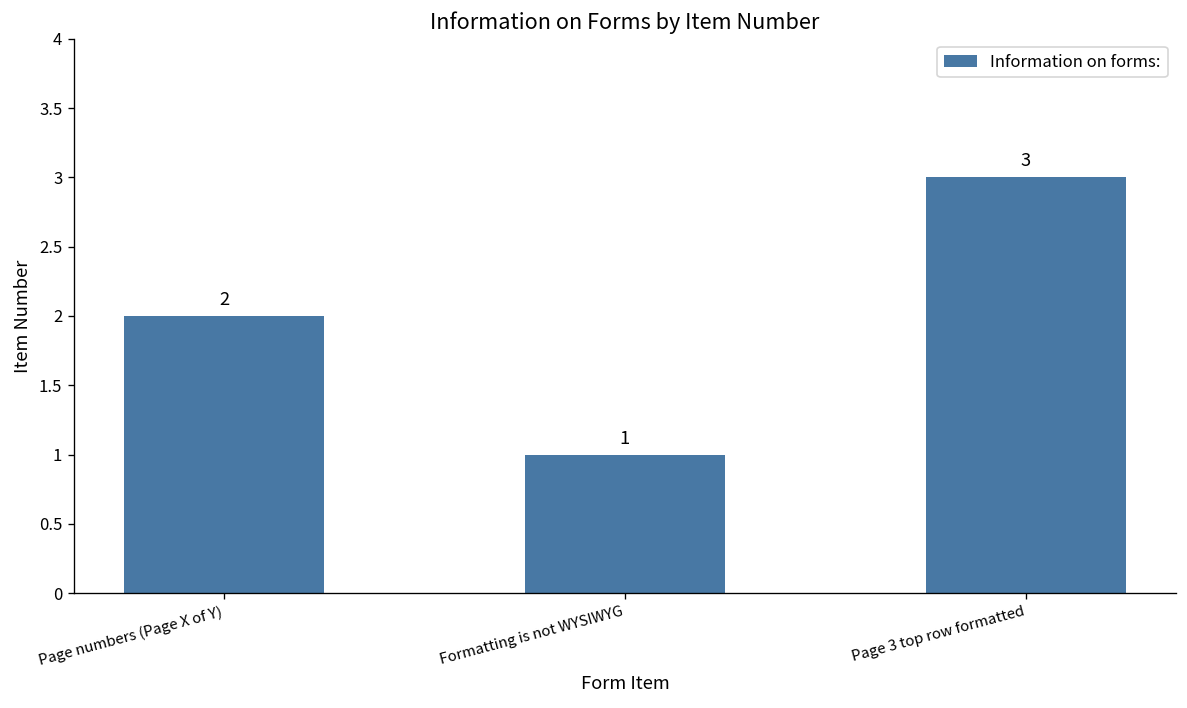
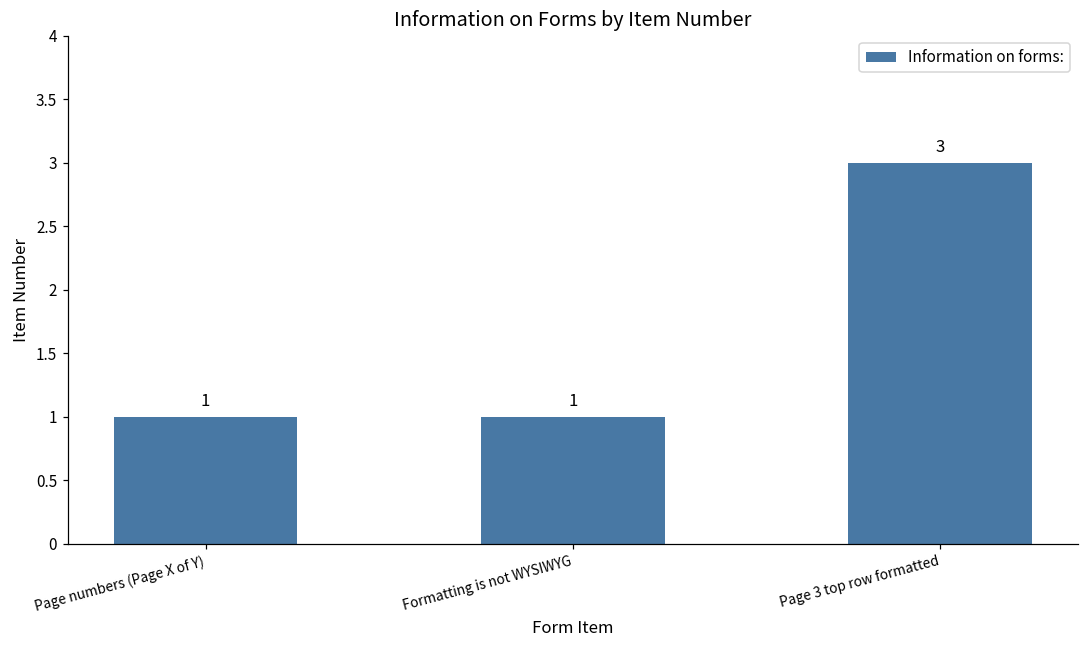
Page numbers (Page X of Y): 2 -> 1
